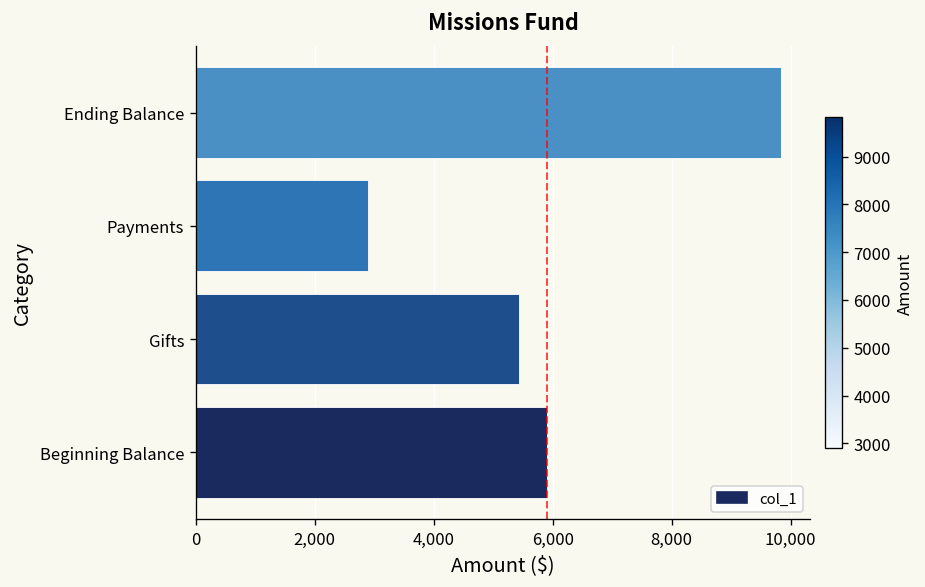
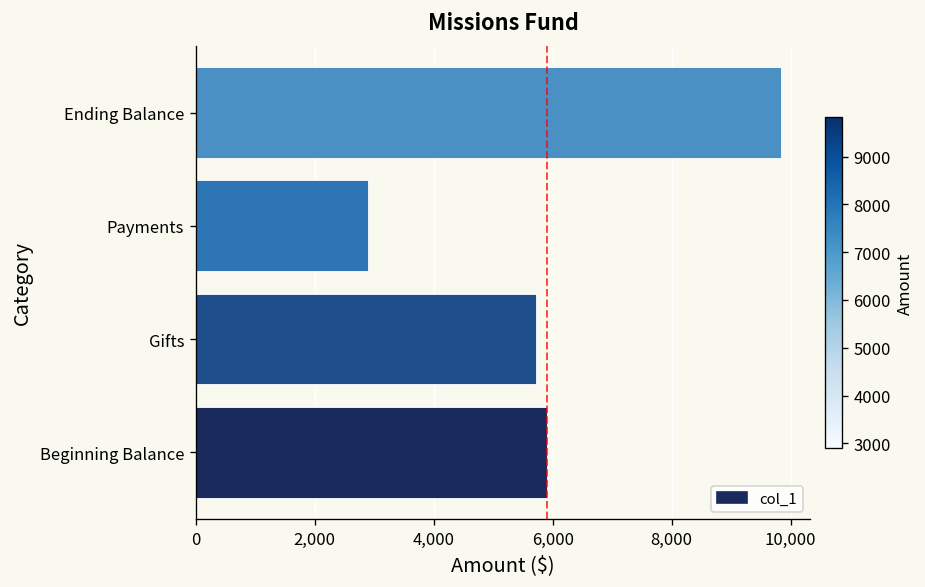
Gifts: 5,400 -> 5,700
